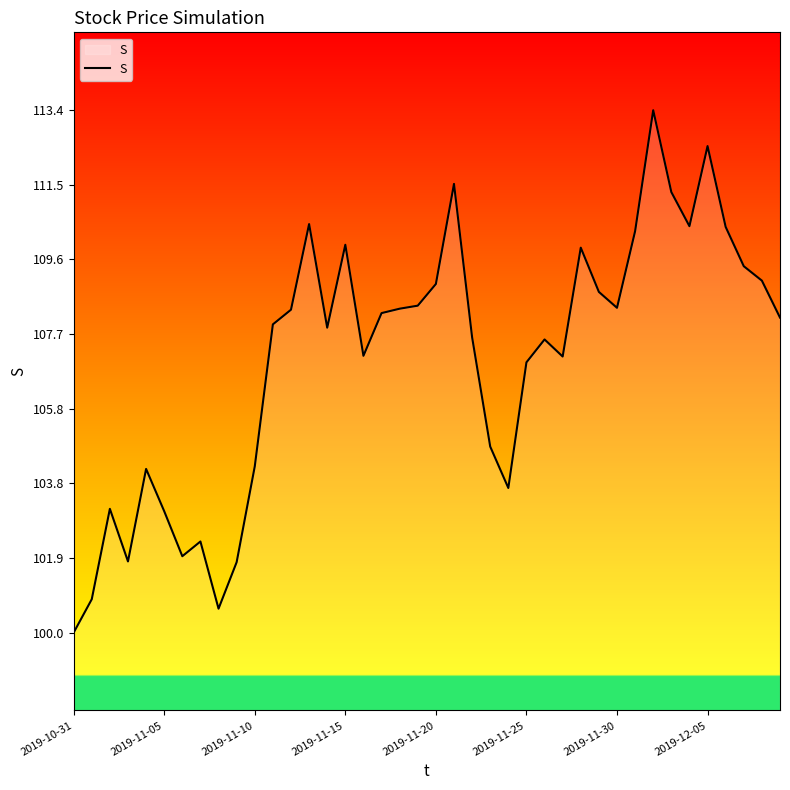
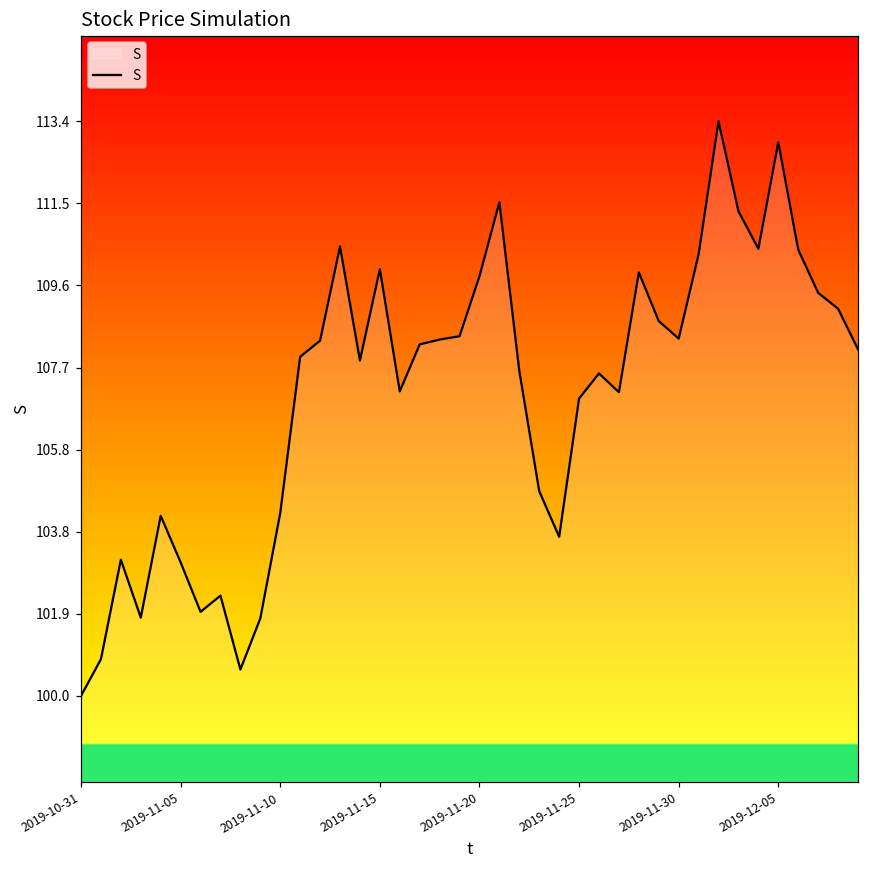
2019-11-20: 109.0 -> 109.8
2019-12-05: 112.5 -> 112.9
